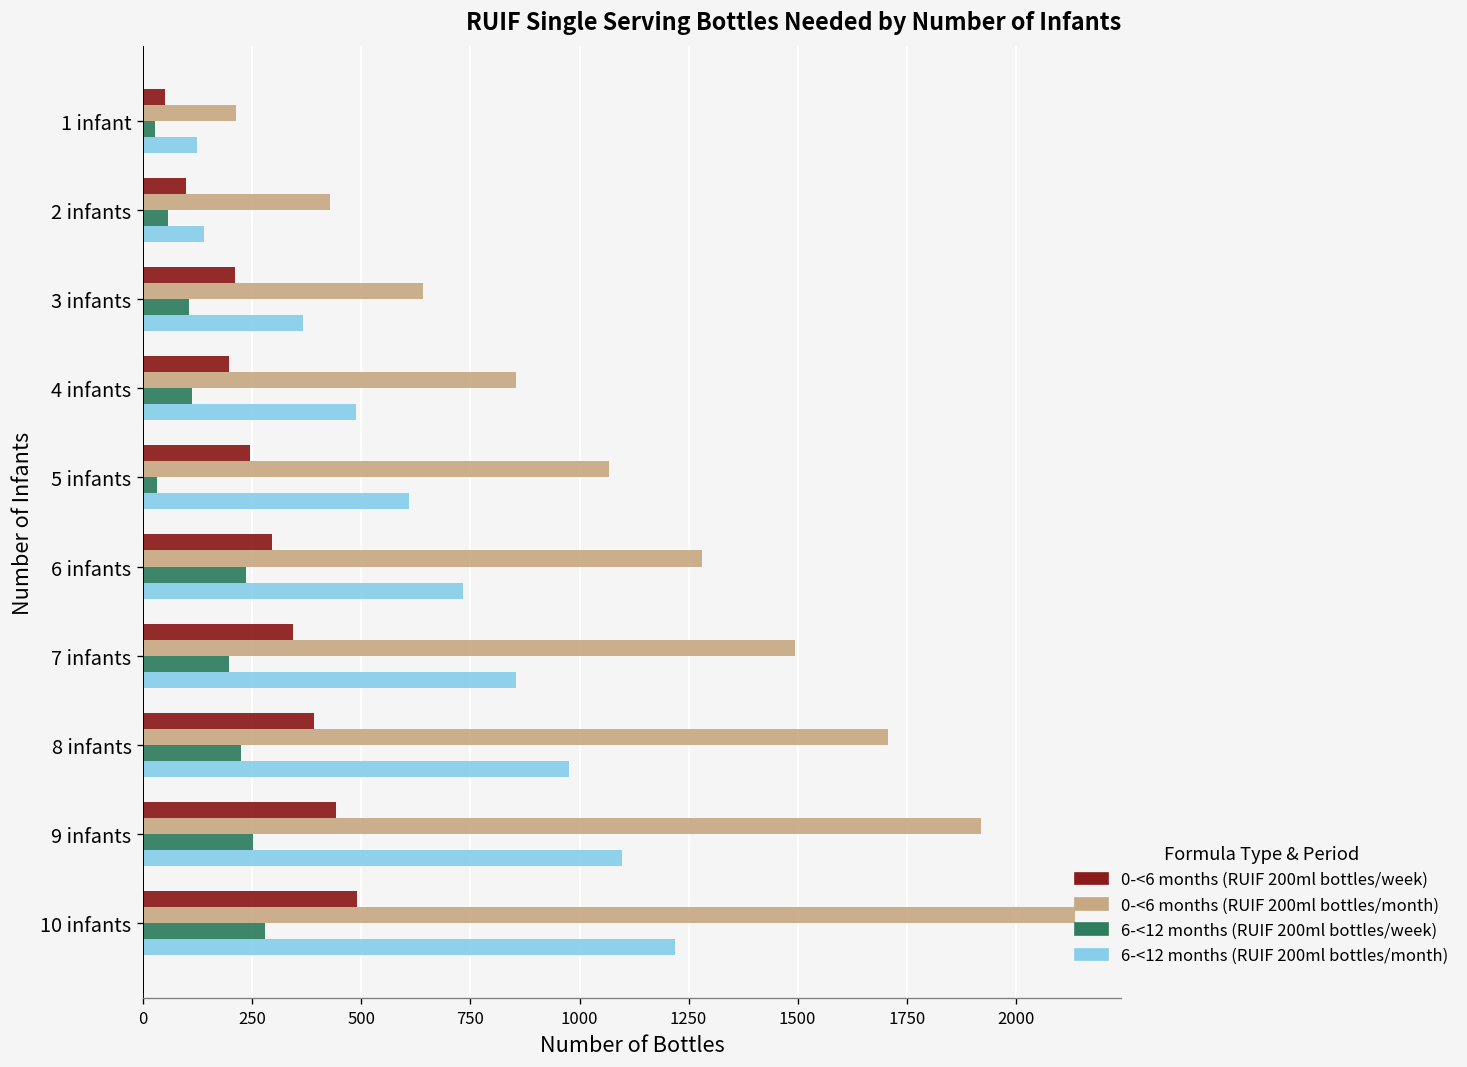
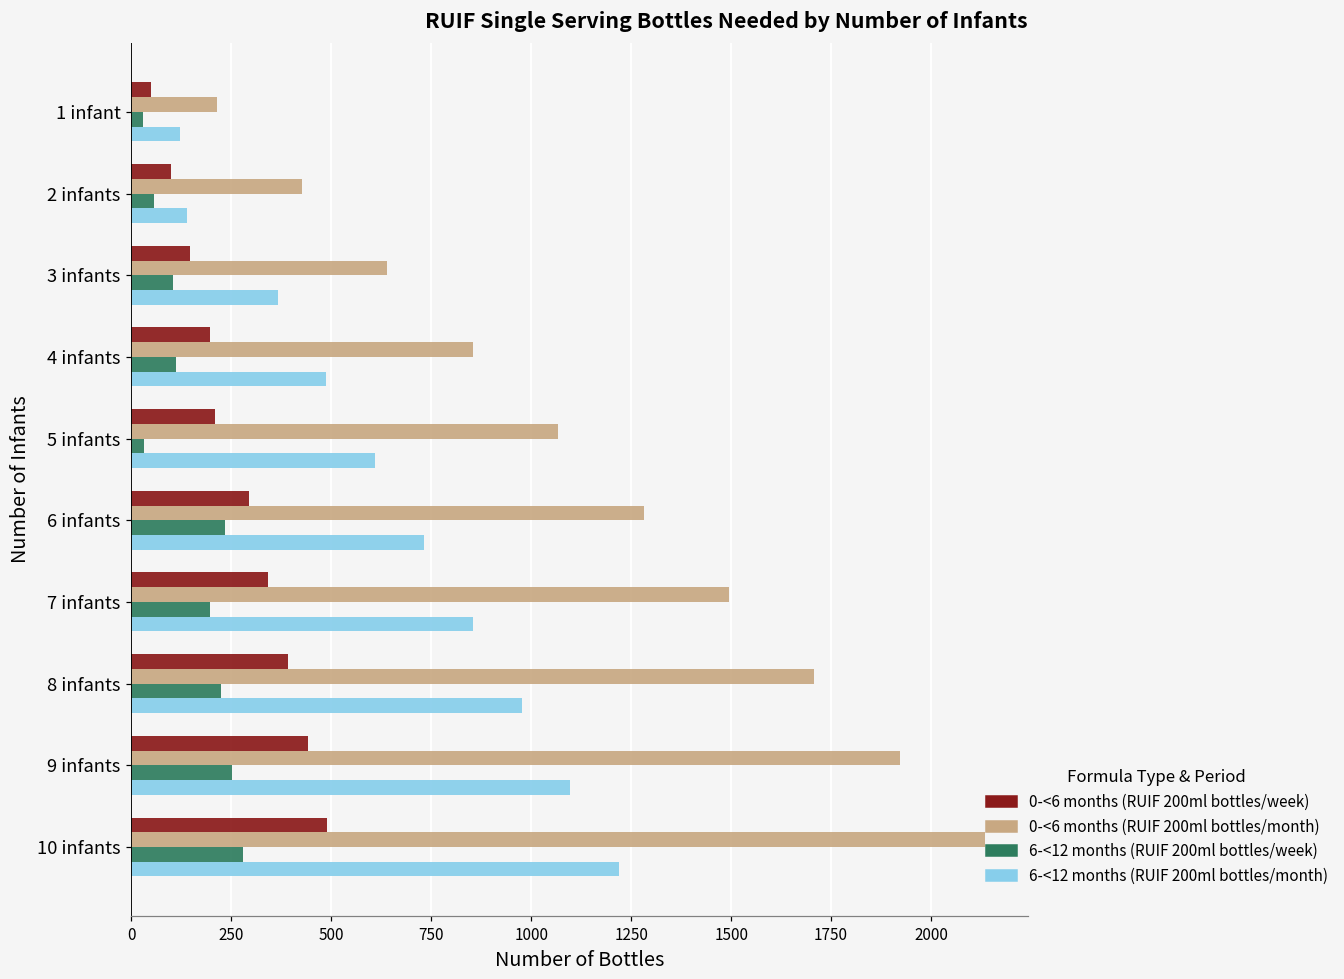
0-<6 months (RUIF 200ml bottles/week), 3 infants: 210 -> 150
0-<6 months (RUIF 200ml bottles/week), 5 infants: 250 -> 210
